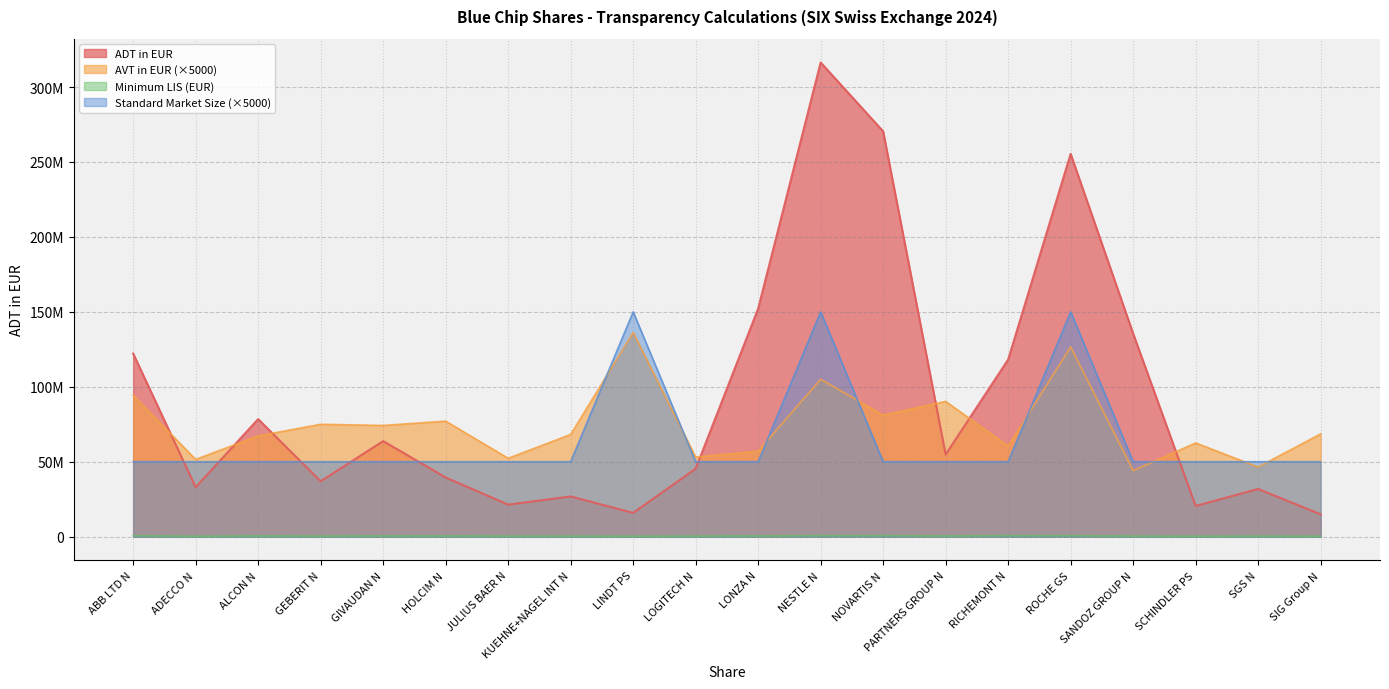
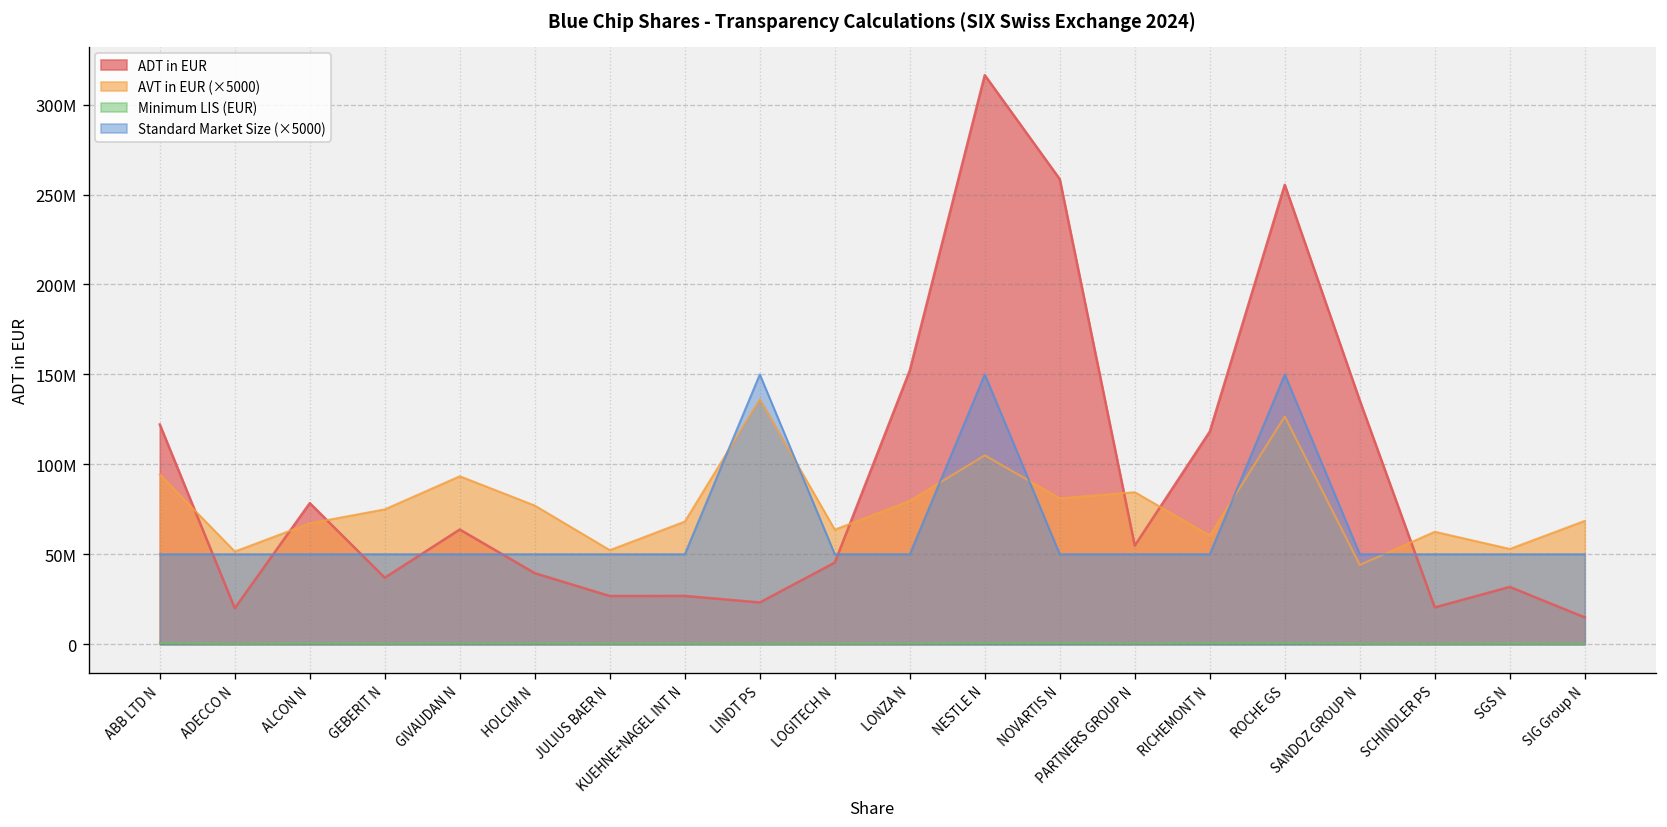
ADT in EUR, ADECCO N: 33000000 -> 20000000
AVT in EUR (×5000), GIVAUDAN N: 74000000 -> 93000000
ADT in EUR, JULIUS BAER N: 21000000 -> 27000000
ADT in EUR, LINDT PS: 16000000 -> 23000000
AVT in EUR (×5000), LOGITECH N: 53000000 -> 64000000
AVT in EUR (×5000), LONZA N: 57000000 -> 80000000
ADT in EUR, NOVARTIS N: 270000000 -> 259000000
AVT in EUR (×5000), PARTNERS GROUP N: 90000000 -> 85000000
AVT in EUR (×5000), SGS N: 46000000 -> 53000000
